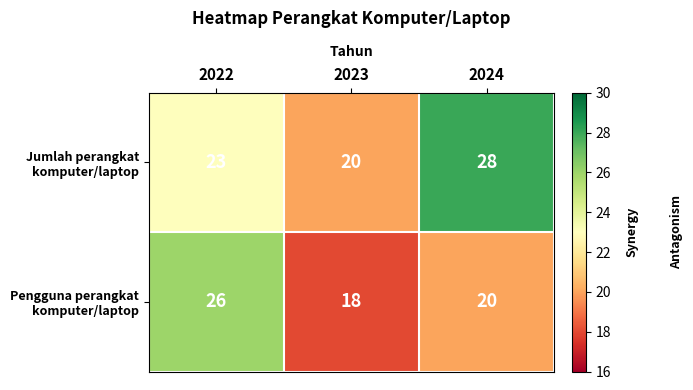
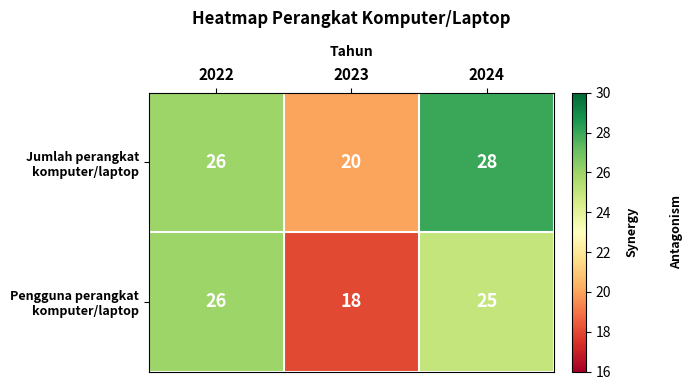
Jumlah perangkat komputer/laptop, 2022: 23 -> 26
Pengguna perangkat komputer/laptop, 2024: 20 -> 25
